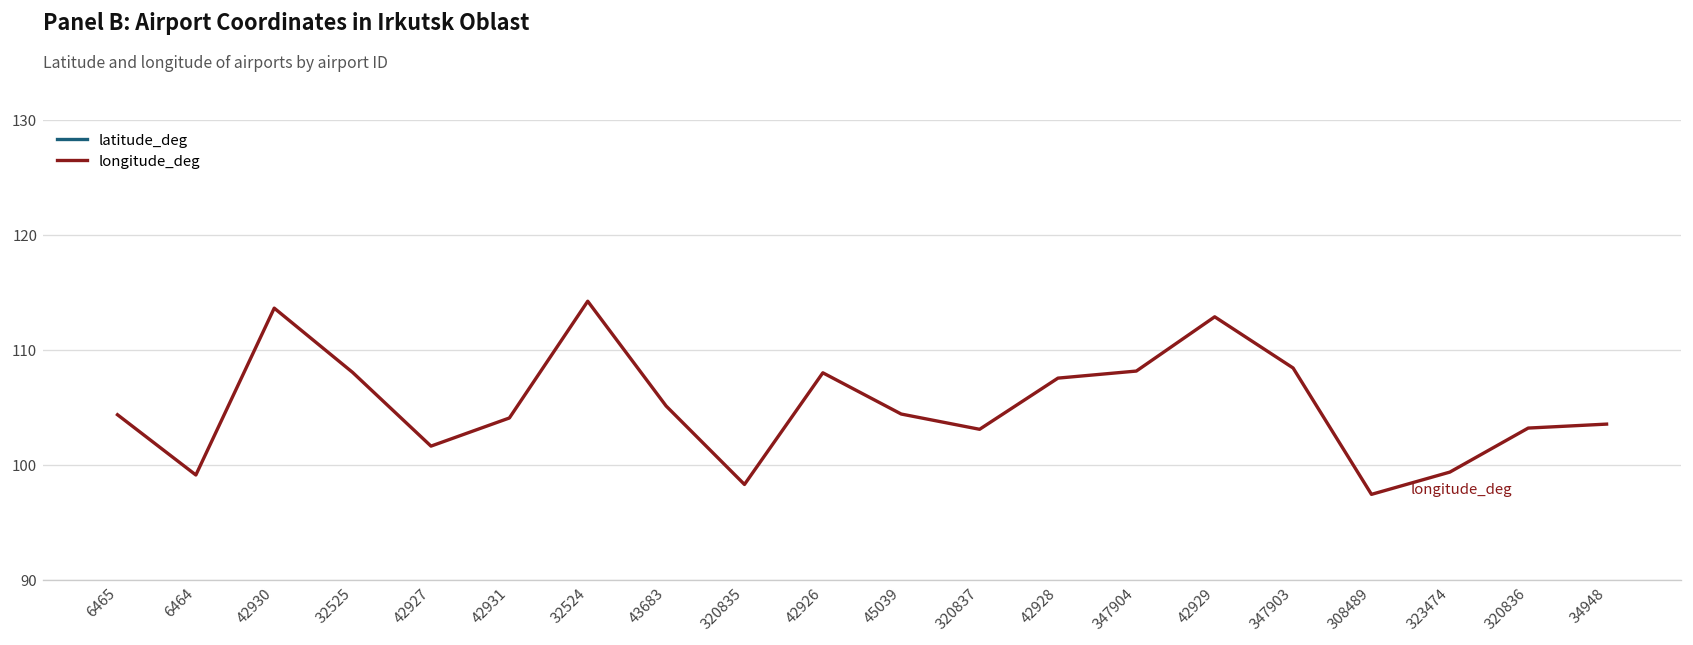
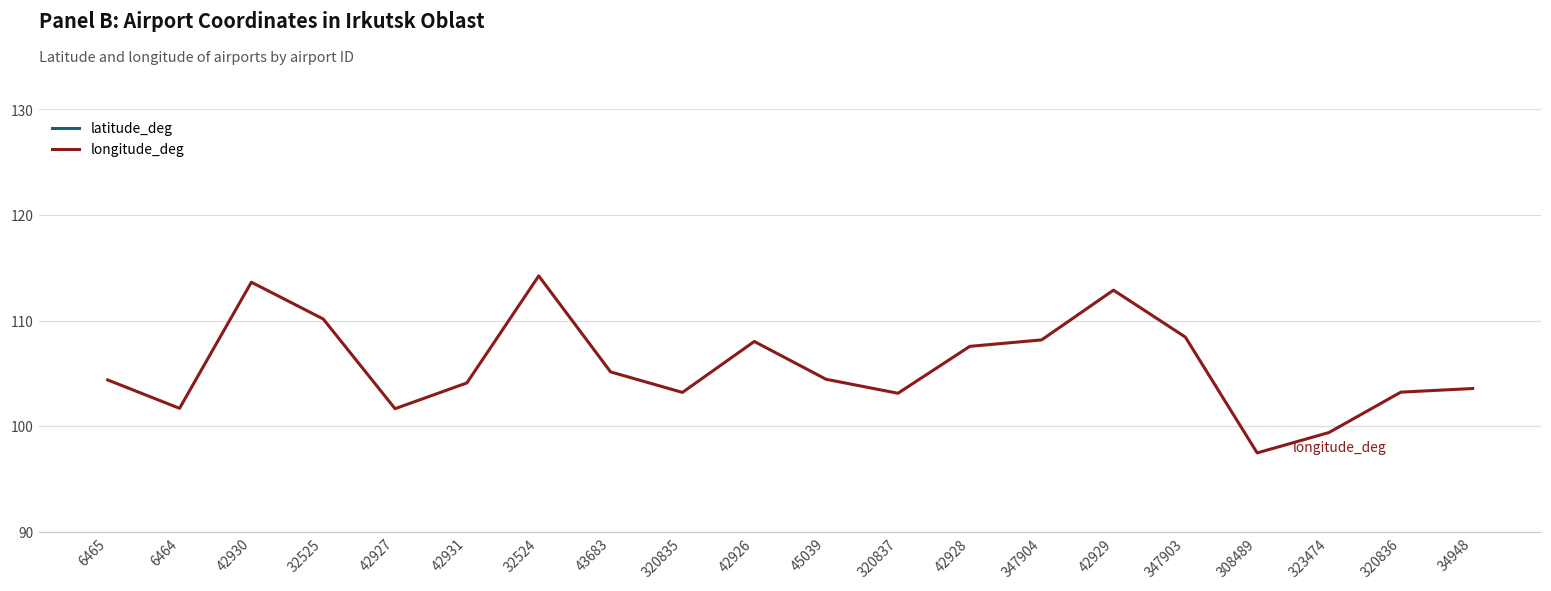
longitude_deg, 6464: 99 -> 102
longitude_deg, 32525: 108 -> 110
longitude_deg, 320835: 98 -> 103
